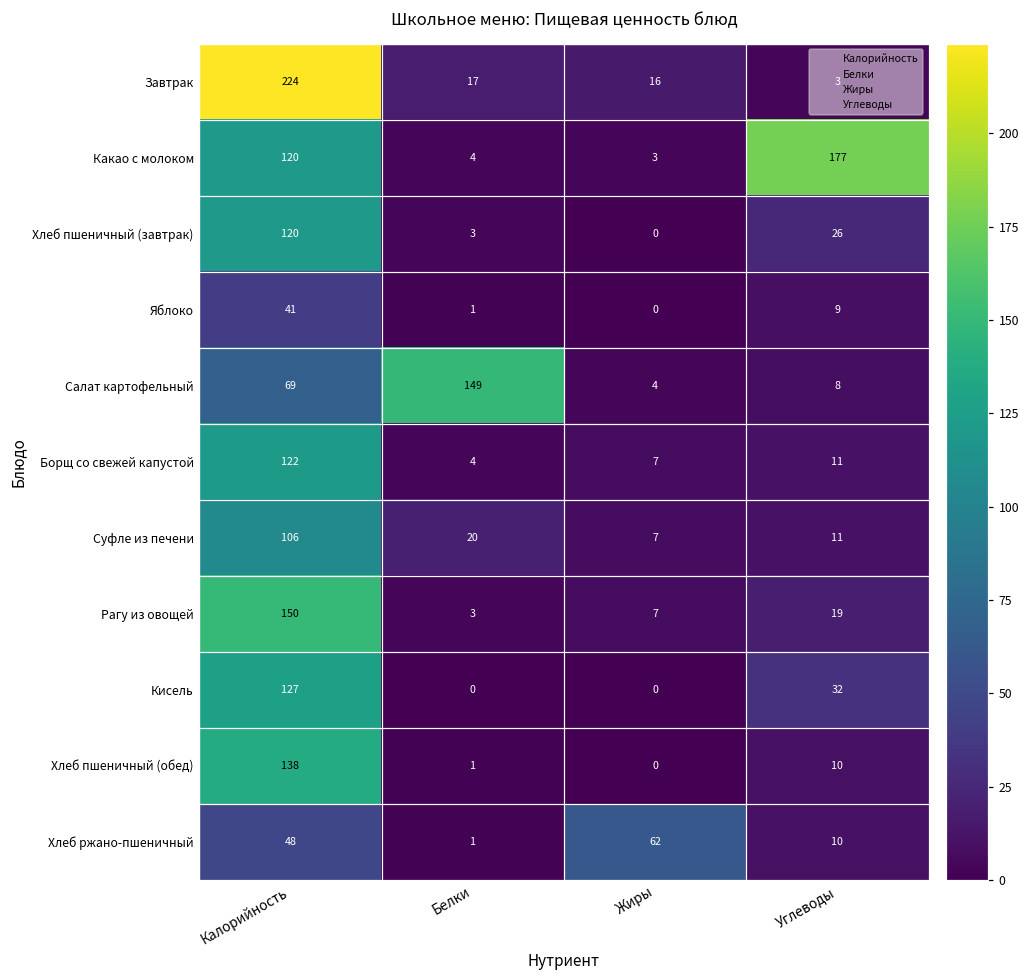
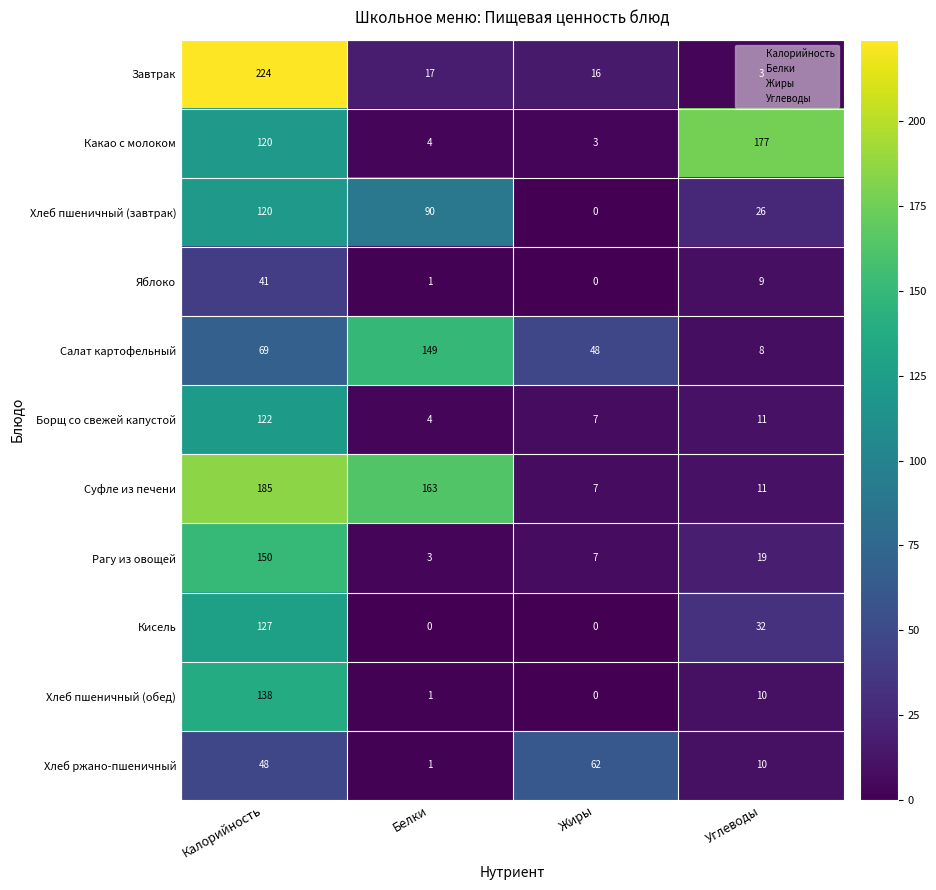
Хлеб пшеничный (завтрак), Белки: 3 -> 90
Салат картофельный, Жиры: 4 -> 48
Суфле из печени, Калорийность: 106 -> 185
Суфле из печени, Белки: 20 -> 163
